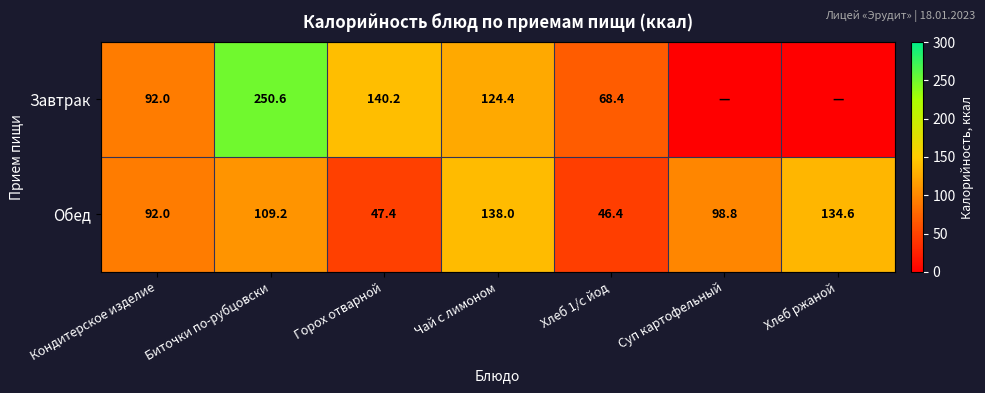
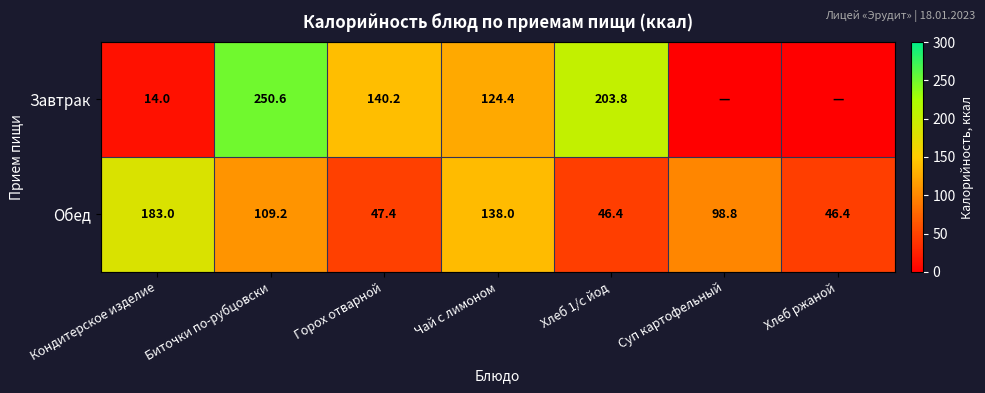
Завтрак, Кондитерское изделие: 92.0 -> 14.0
Завтрак, Хлеб 1/с йод: 68.4 -> 203.8
Обед, Кондитерское изделие: 92.0 -> 183.0
Обед, Хлеб ржаной: 134.6 -> 46.4
